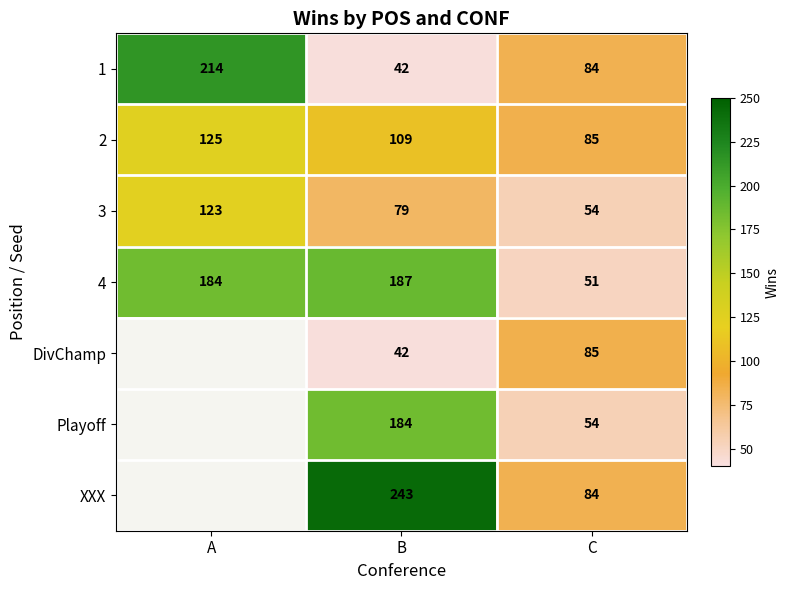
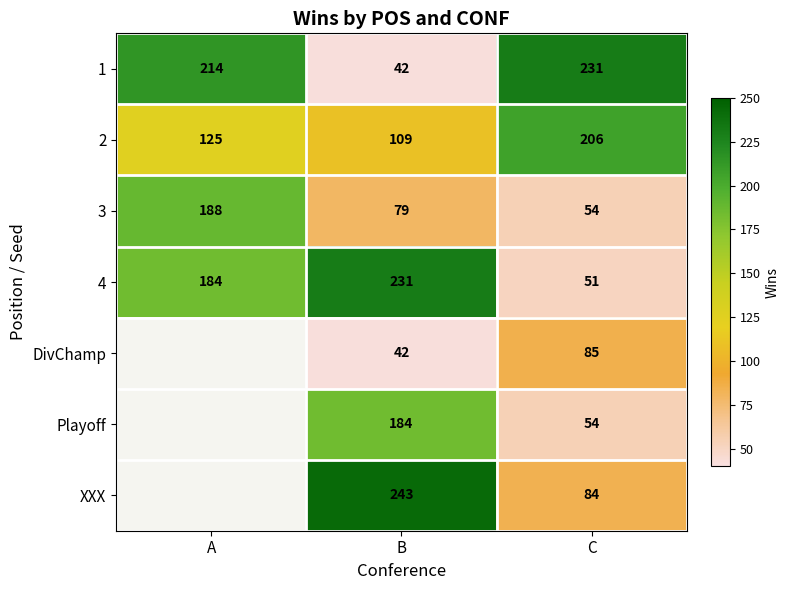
1, C: 84 -> 231
2, C: 85 -> 206
3, A: 123 -> 188
4, B: 187 -> 231
